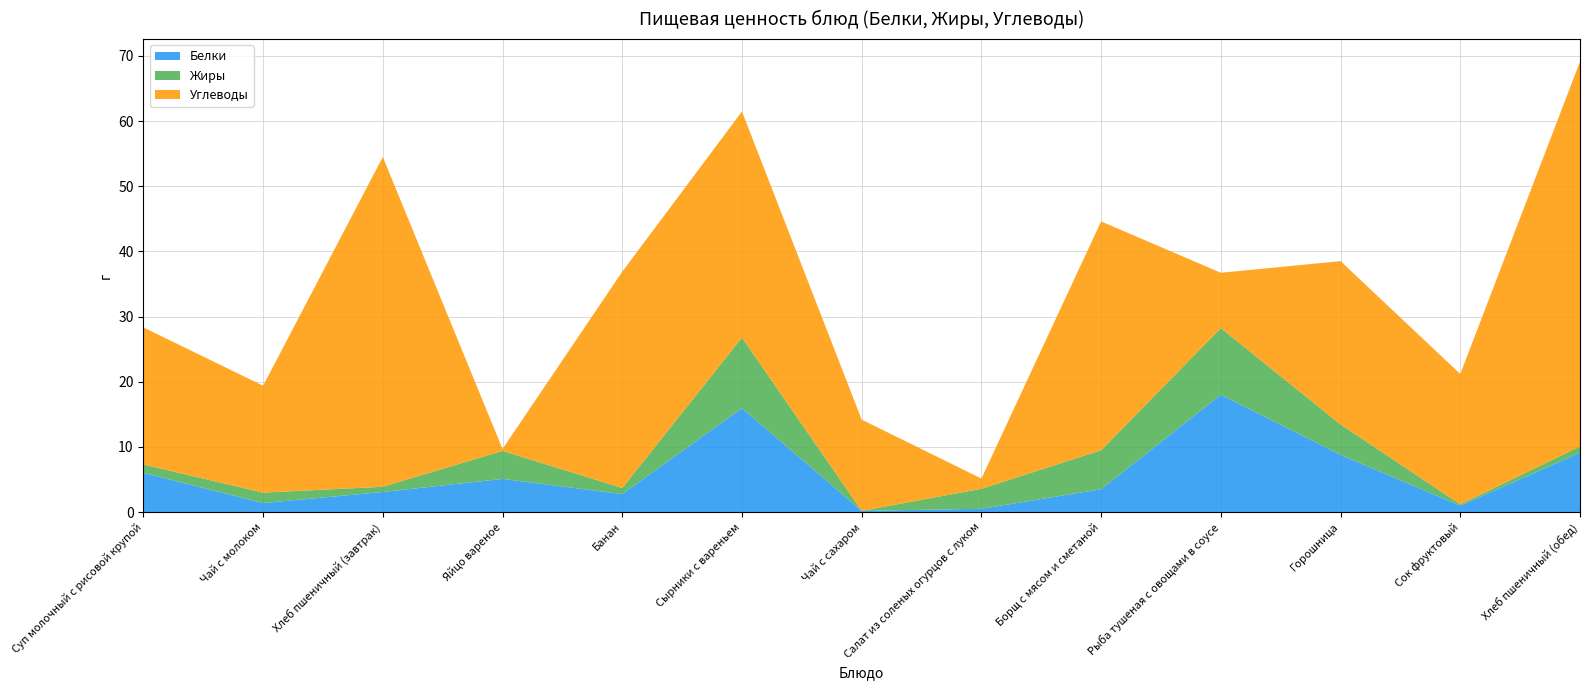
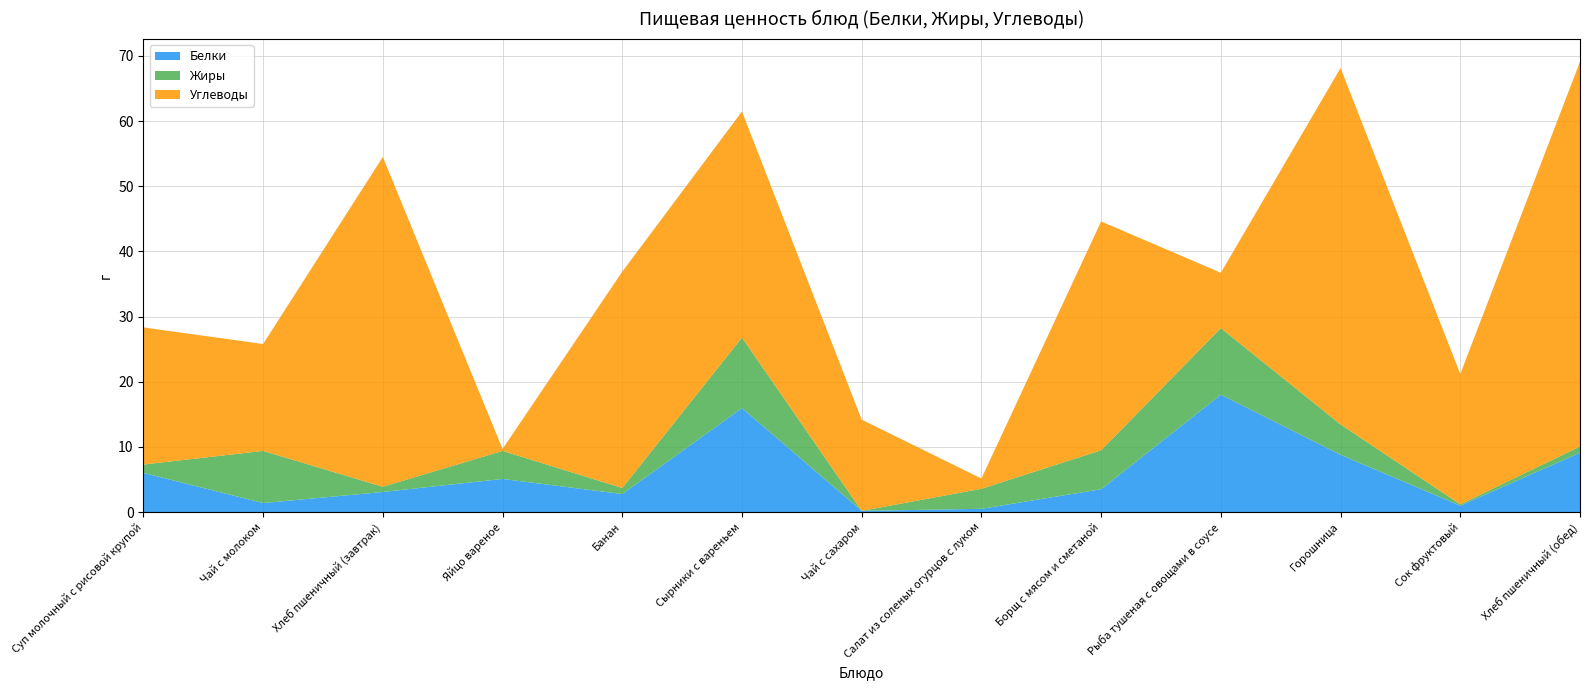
Жиры, Чай с молоком: 2 -> 8
Углеводы, Горошница: 25 -> 55
